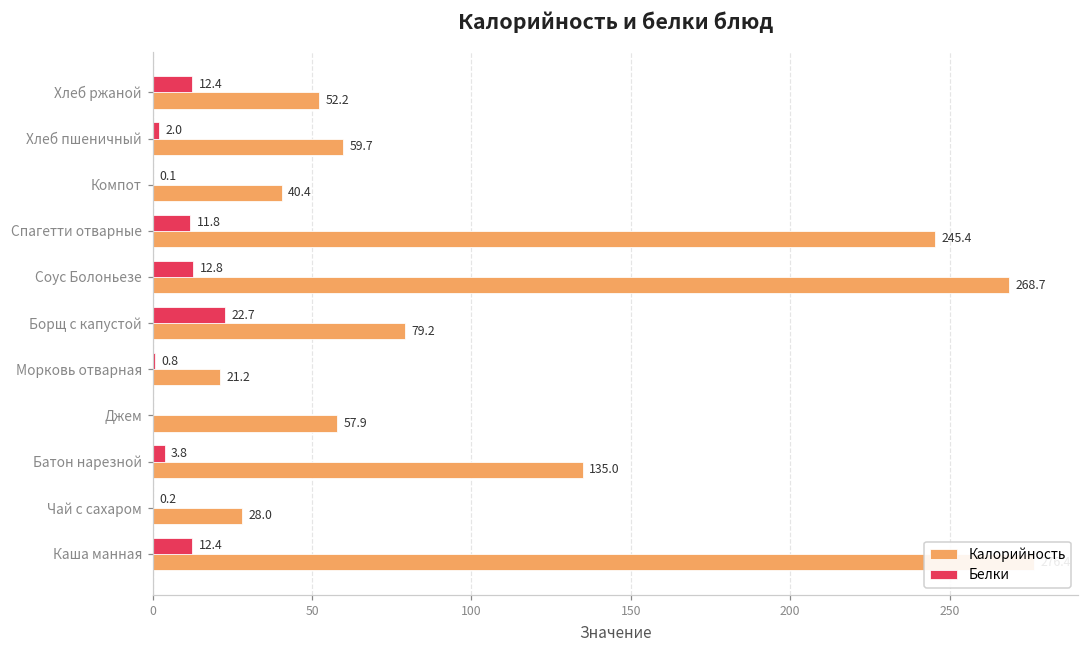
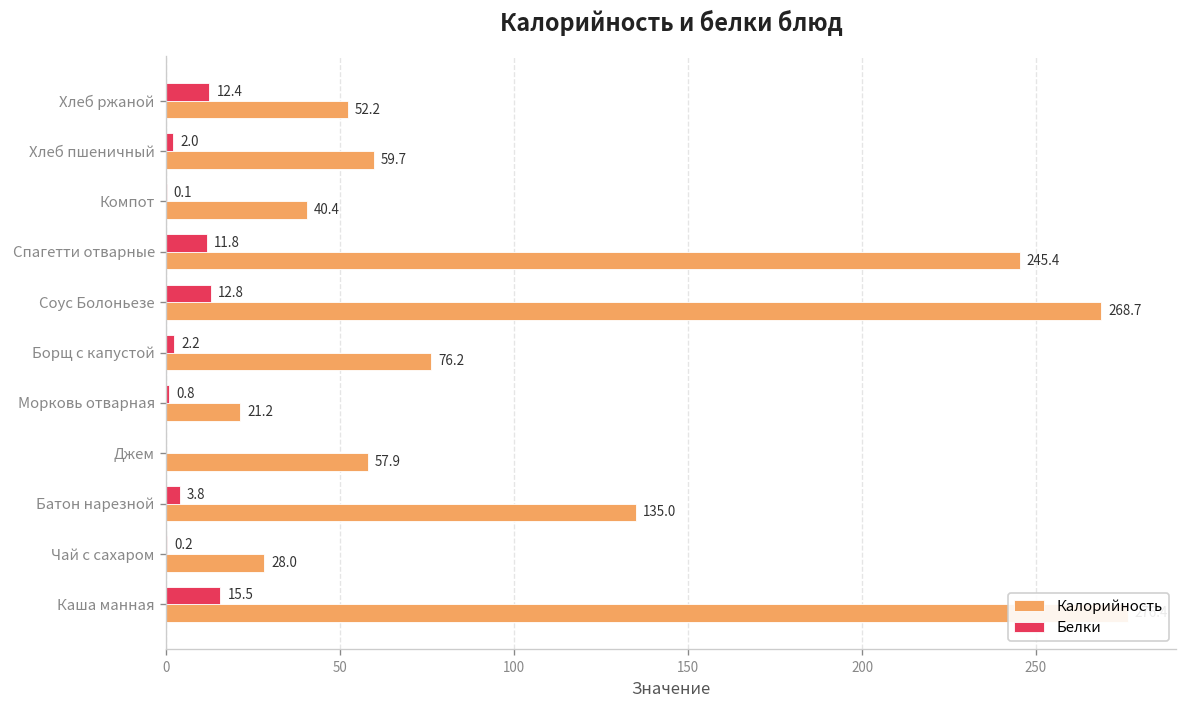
Белки, Борщ с капустой: 22.7 -> 2.2
Калорийность, Борщ с капустой: 79.2 -> 76.2
Белки, Каша манная: 12.4 -> 15.5
